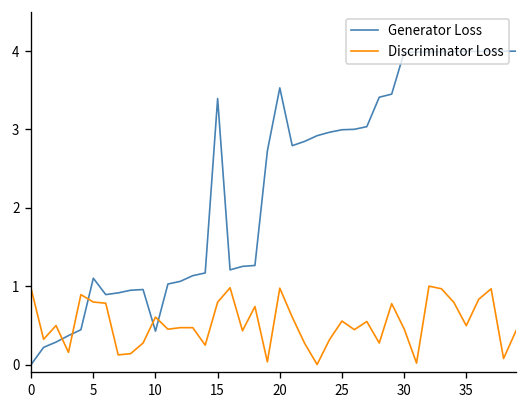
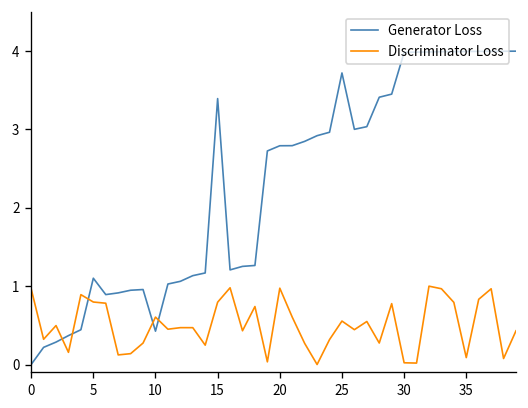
Generator Loss, 20: 3.5 -> 2.8
Generator Loss, 25: 3.0 -> 3.7
Discriminator Loss, 30: 0.5 -> 0.0
Discriminator Loss, 35: 0.5 -> 0.1
